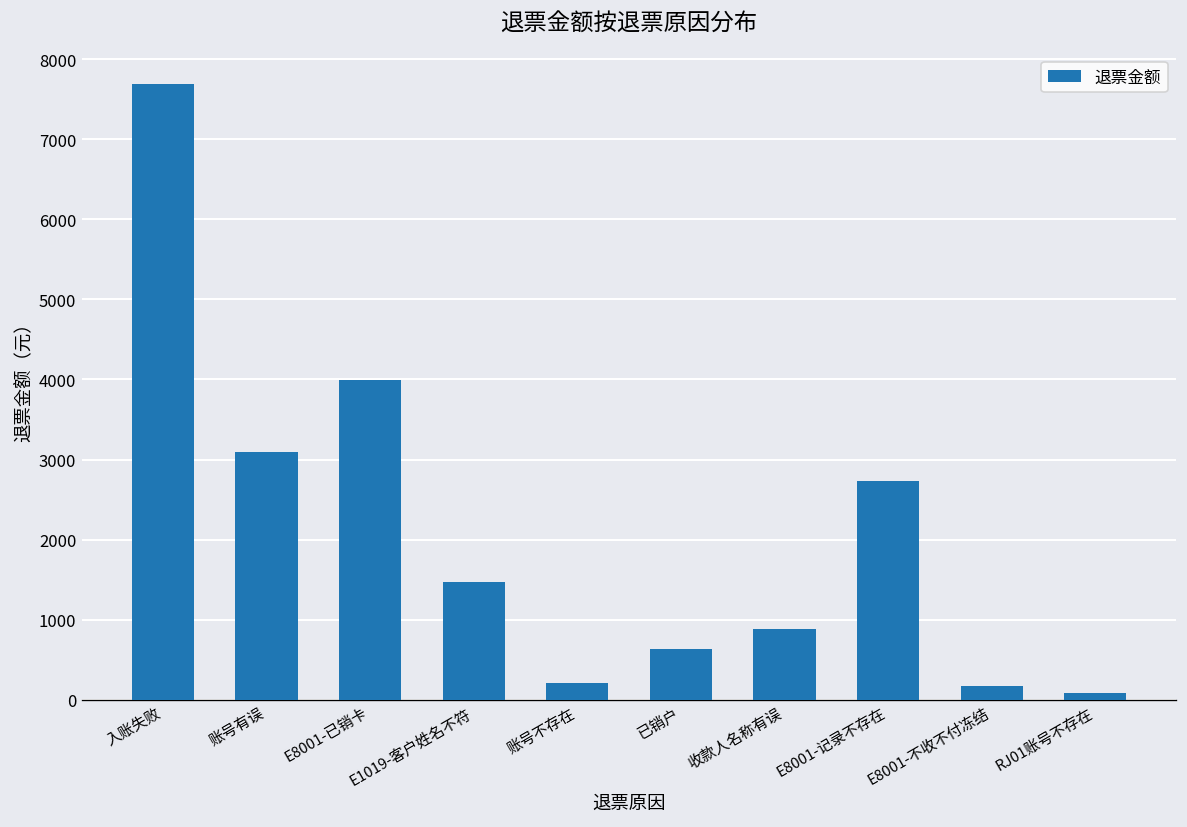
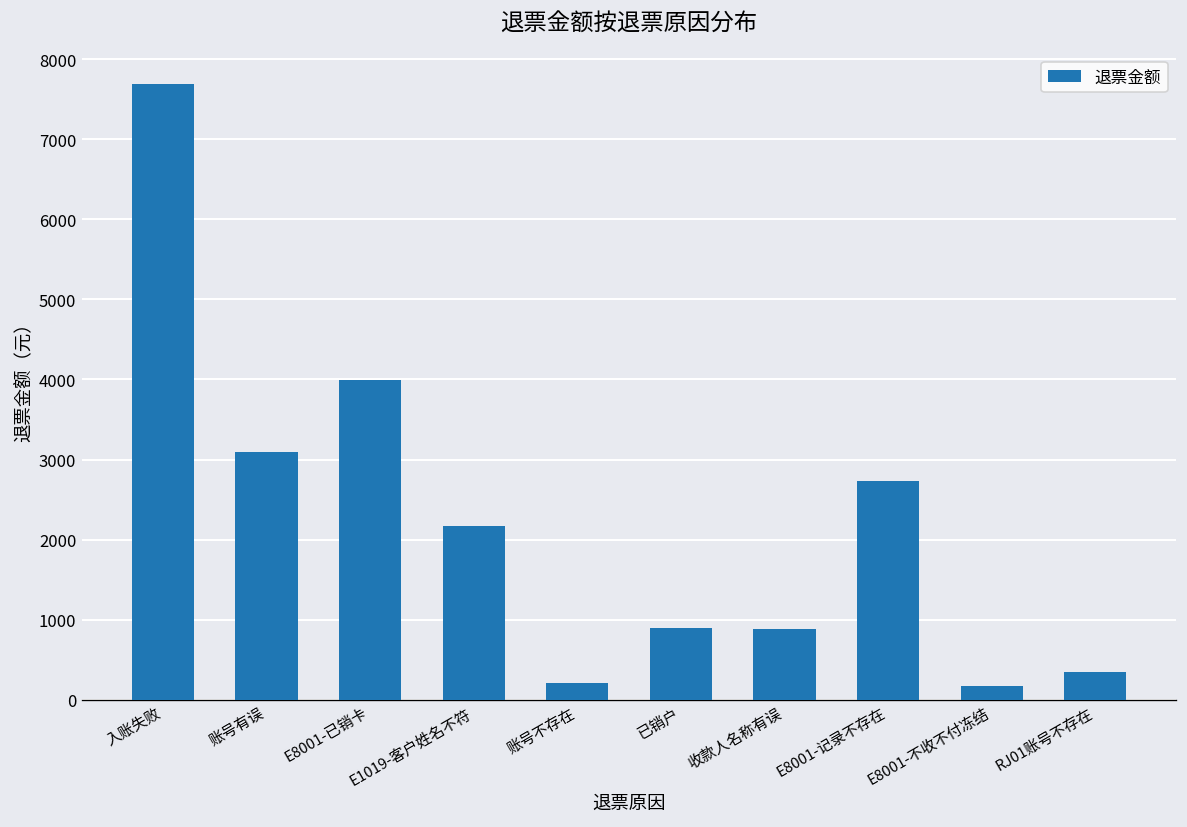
E1019-客户姓名不符: 1500 -> 2200
已销户: 600 -> 900
RJ01账号不存在: 100 -> 400
